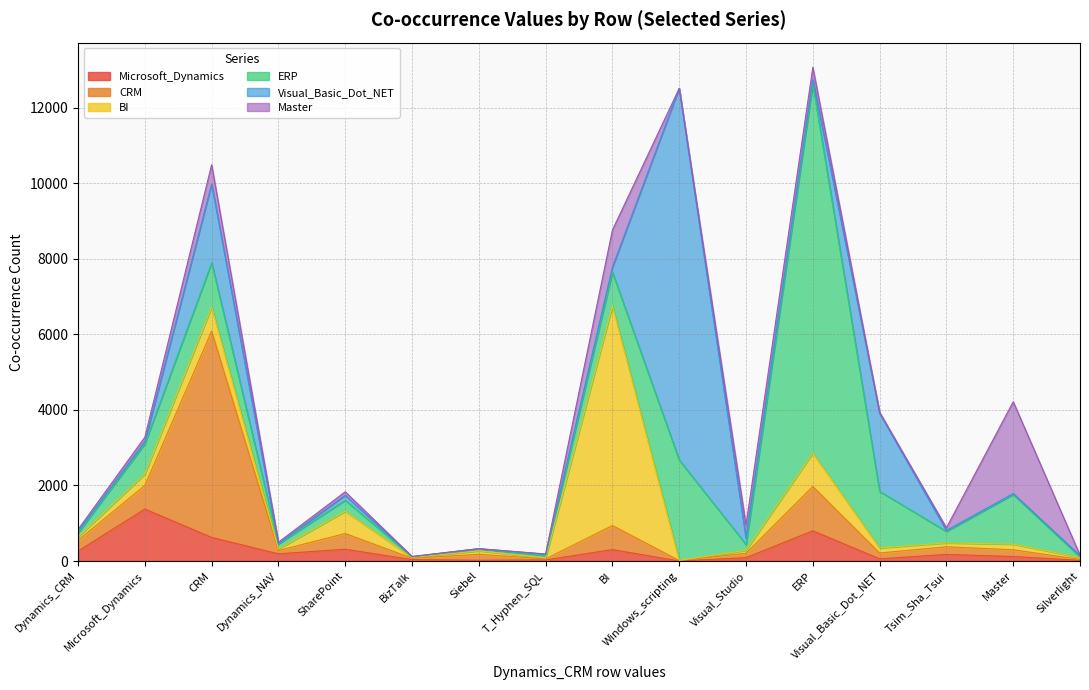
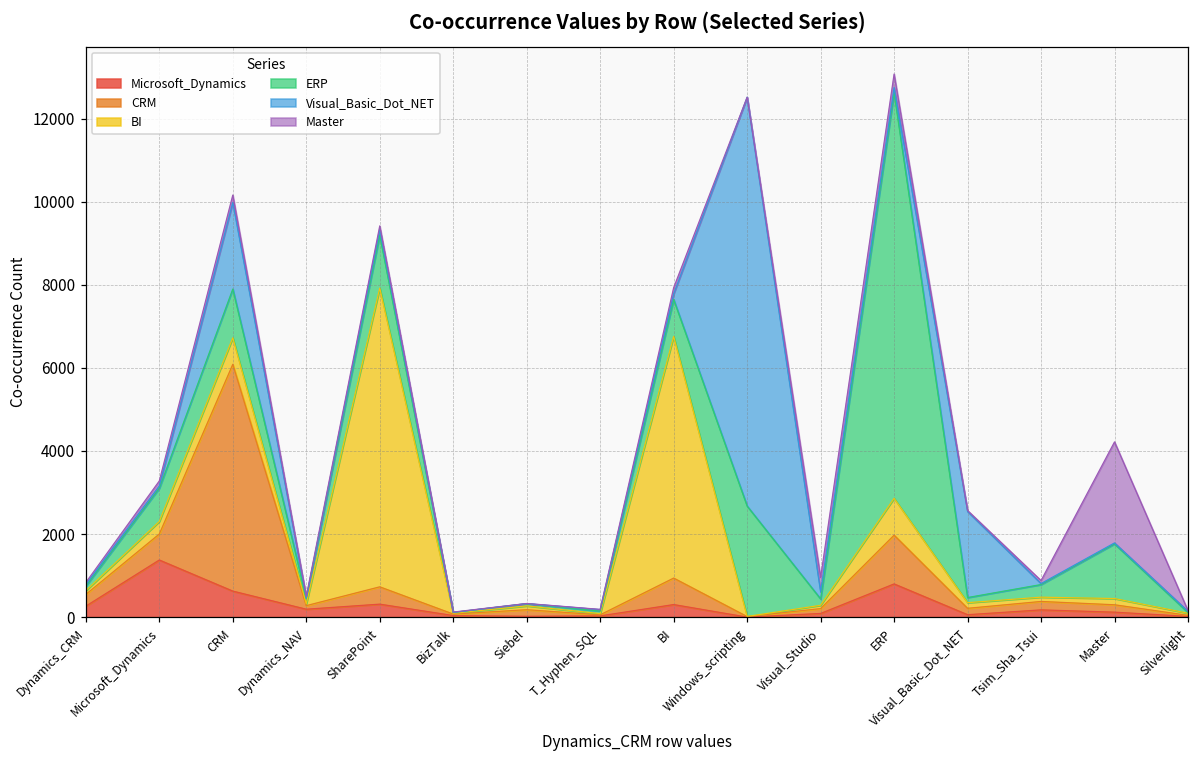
Master, CRM: 500 -> 200
BI, SharePoint: 600 -> 7200
ERP, SharePoint: 300 -> 1300
Master, BI: 1000 -> 200
ERP, Visual_Basic_Dot_NET: 1500 -> 100
